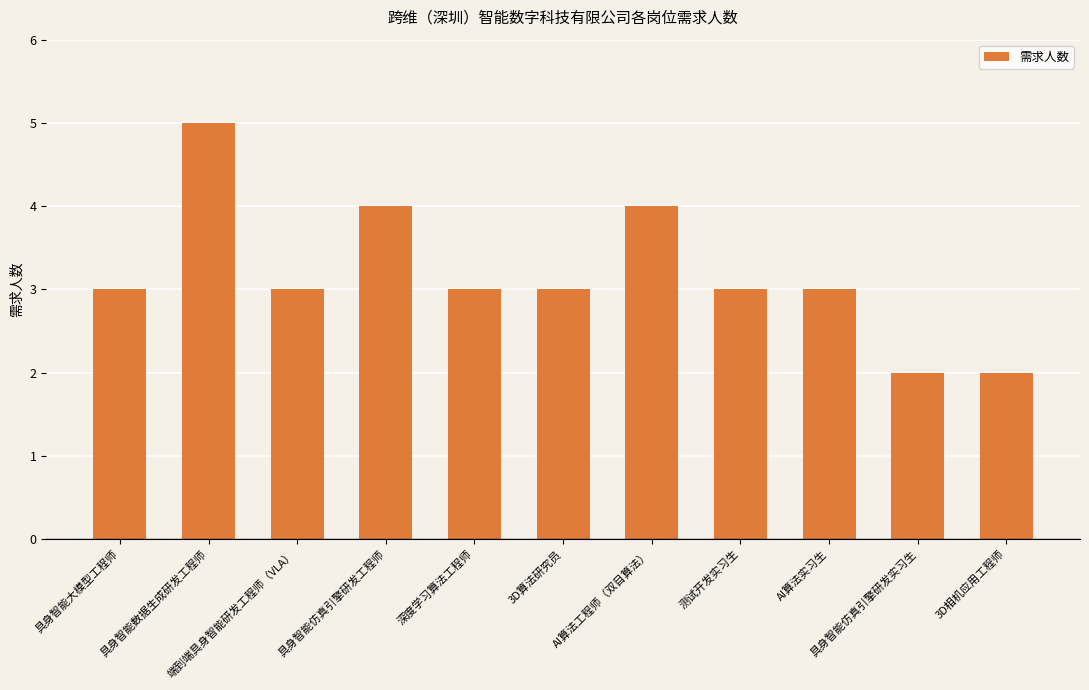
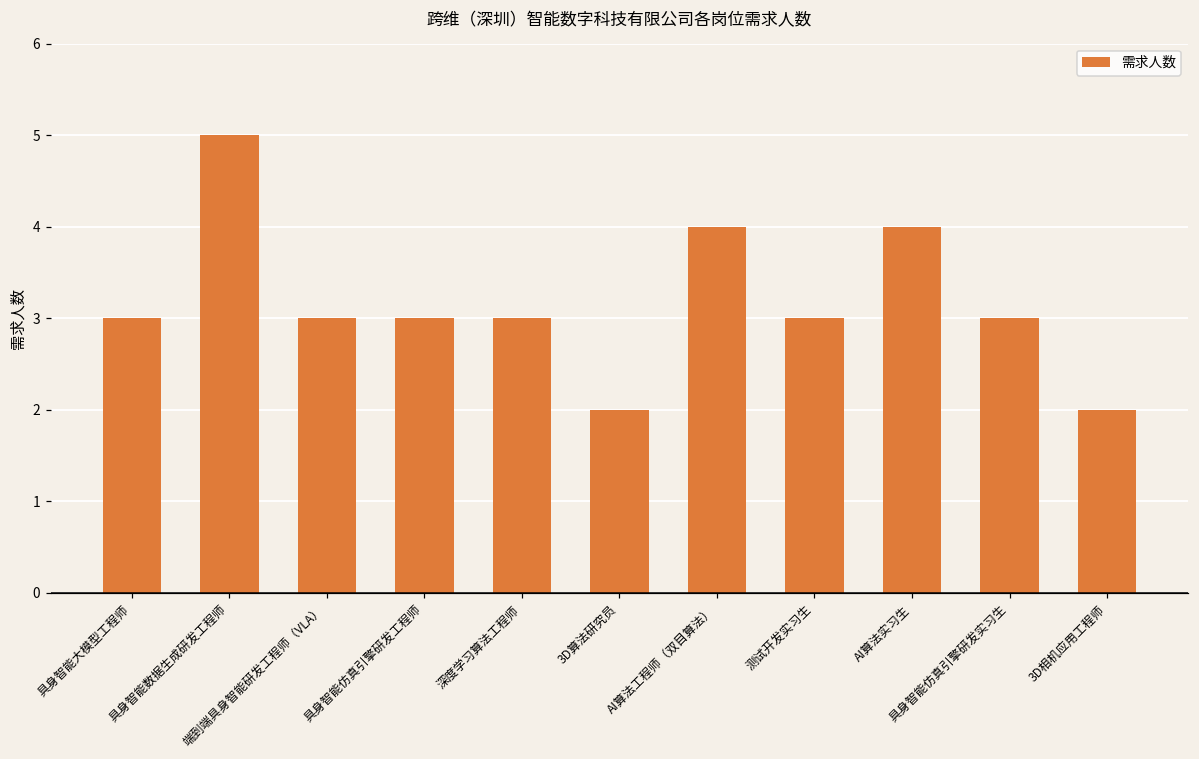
具身智能仿真引擎研发工程师: 4 -> 3
3D算法研究员: 3 -> 2
AI算法实习生: 3 -> 4
具身智能仿真引擎研发实习生: 2 -> 3
